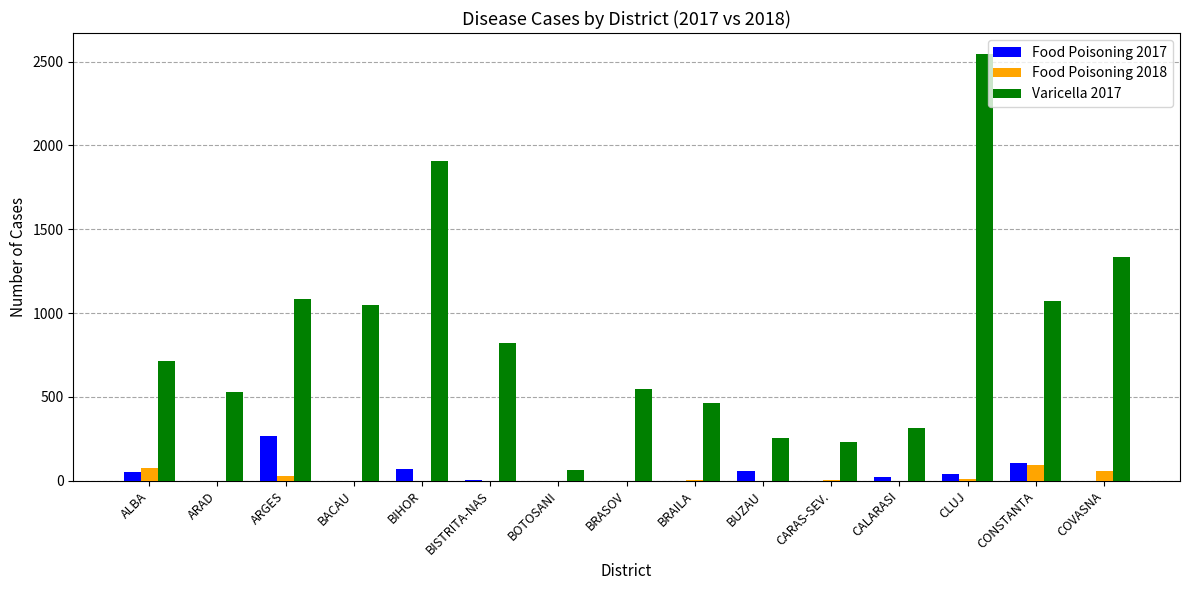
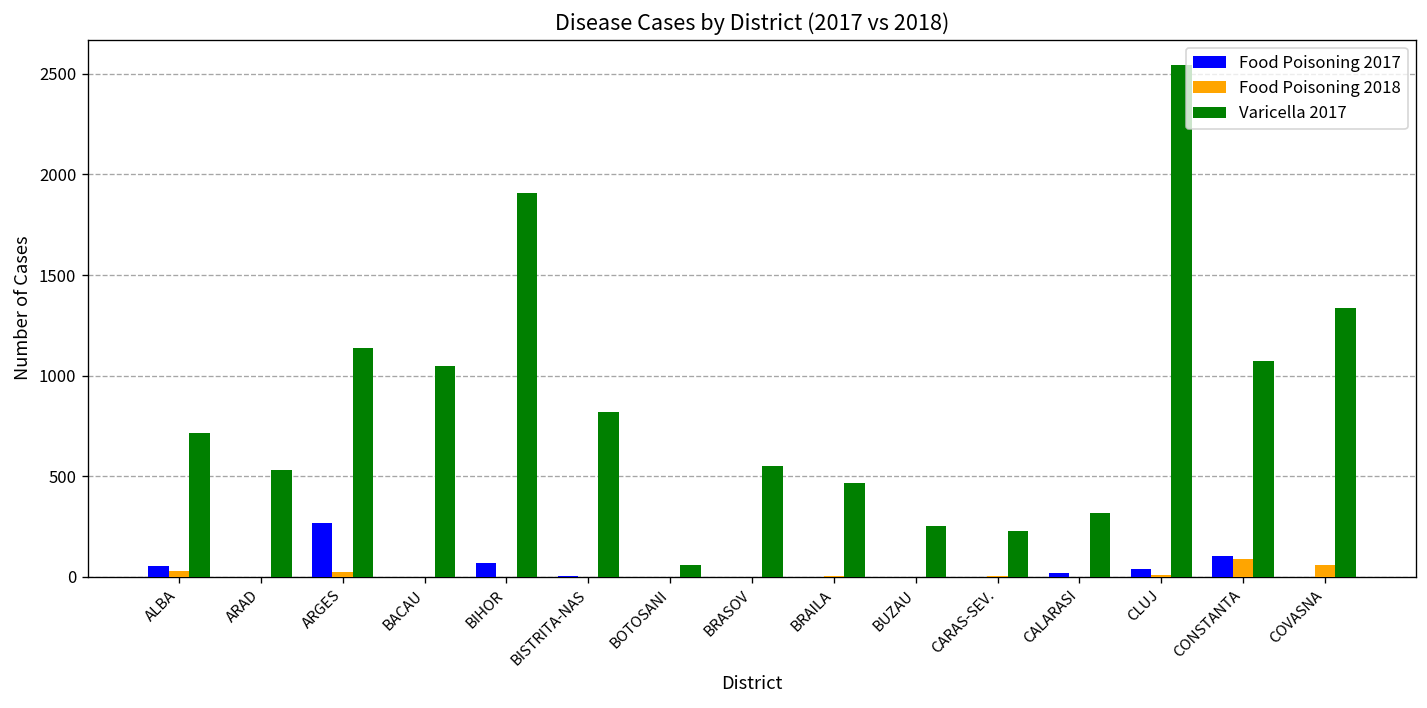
Food Poisoning 2018, ALBA: 80 -> 30
Varicella 2017, ARGES: 1080 -> 1140
Food Poisoning 2017, BUZAU: 60 -> 0
